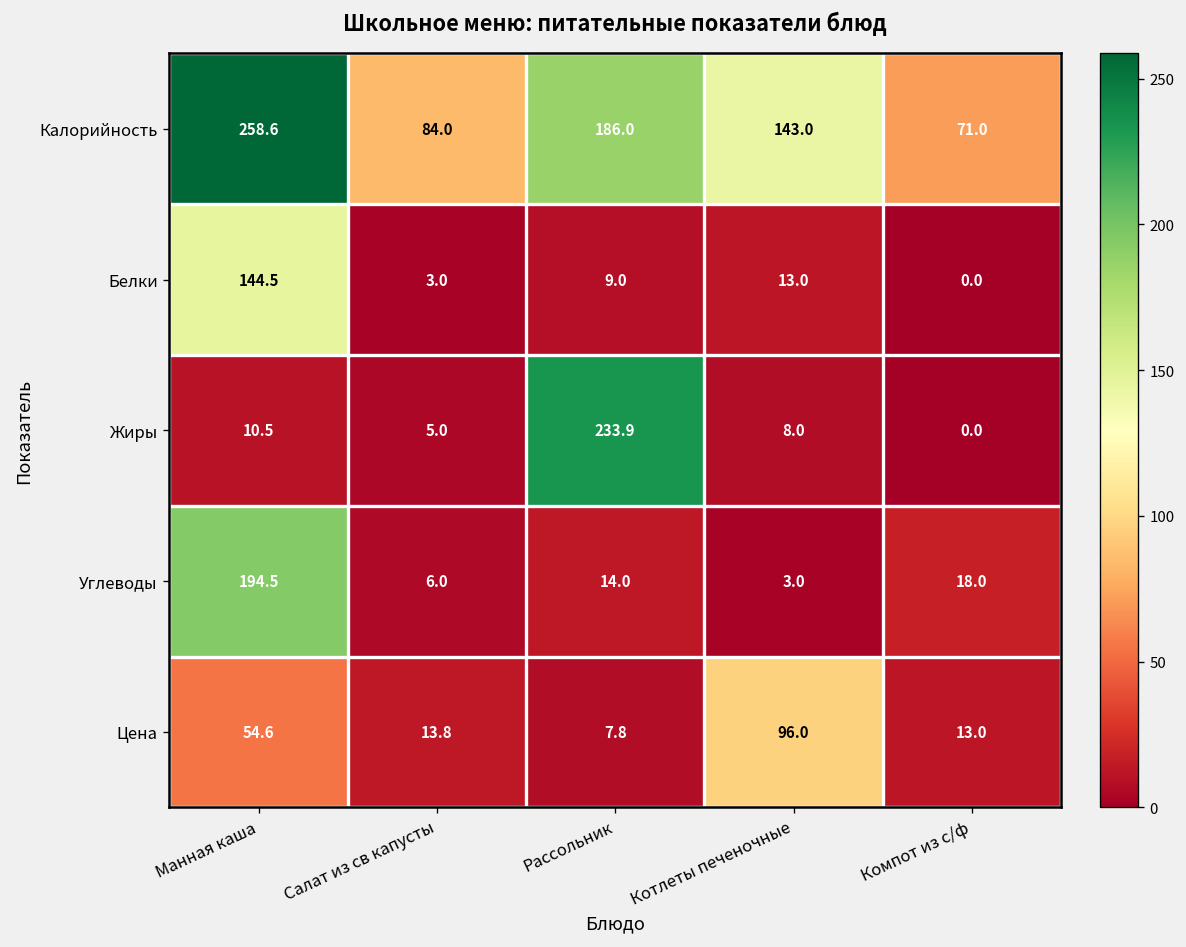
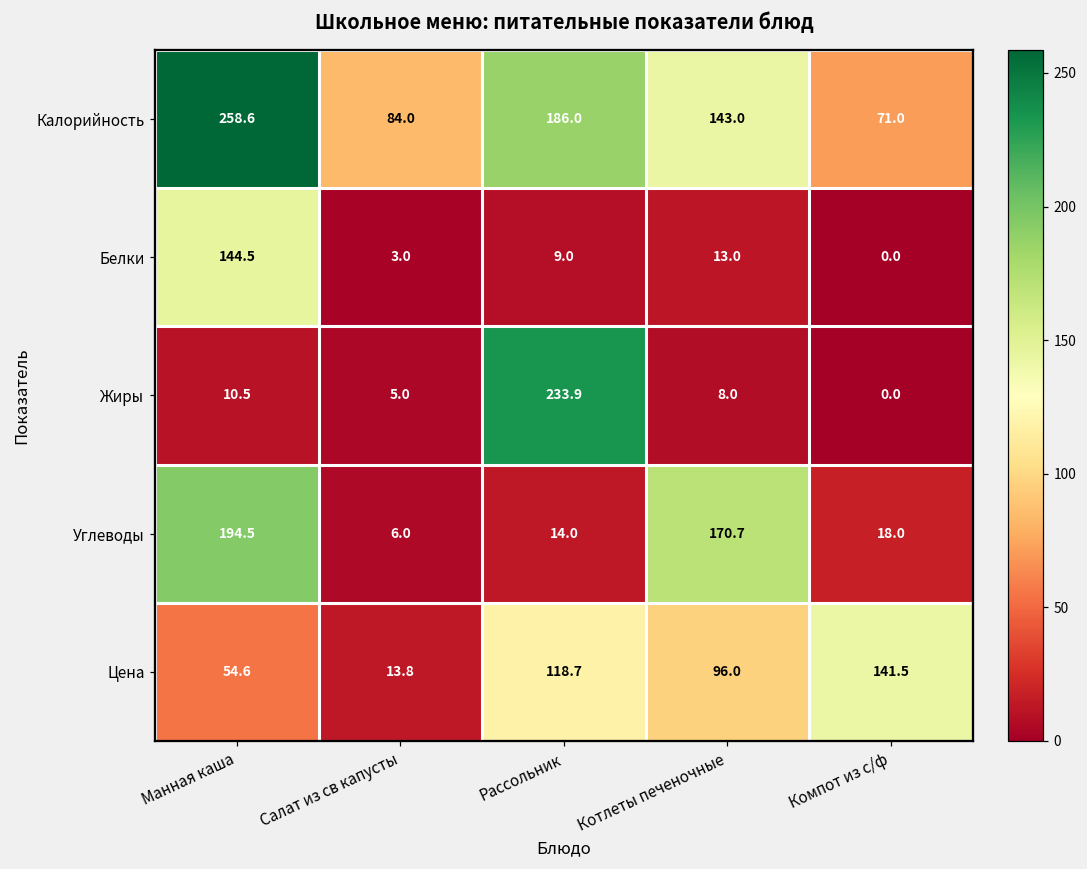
Углеводы, Котлеты печеночные: 3.0 -> 170.7
Цена, Рассольник: 7.8 -> 118.7
Цена, Компот из с/ф: 13.0 -> 141.5
